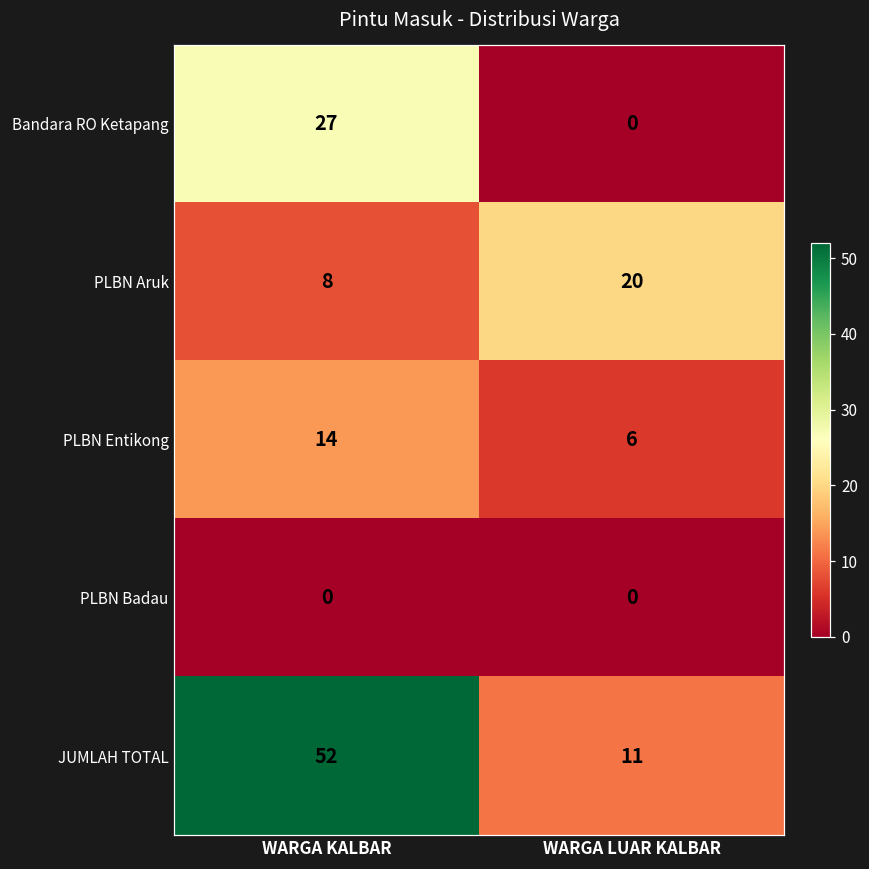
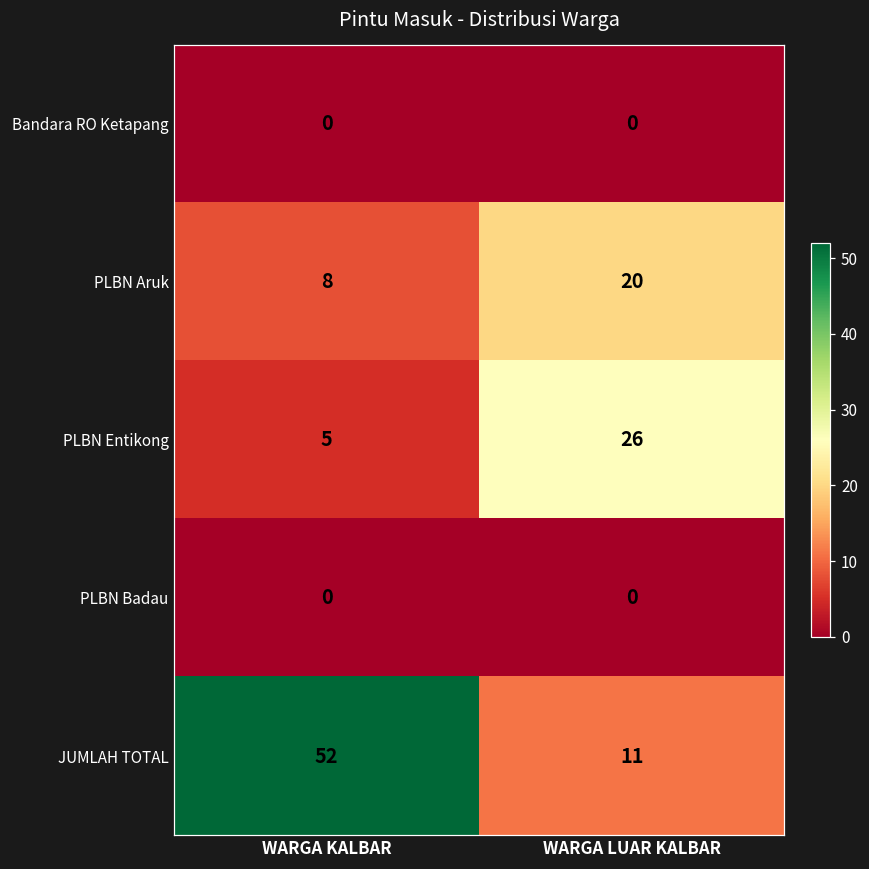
Bandara RO Ketapang, WARGA KALBAR: 27 -> 0
PLBN Entikong, WARGA KALBAR: 14 -> 5
PLBN Entikong, WARGA LUAR KALBAR: 6 -> 26
